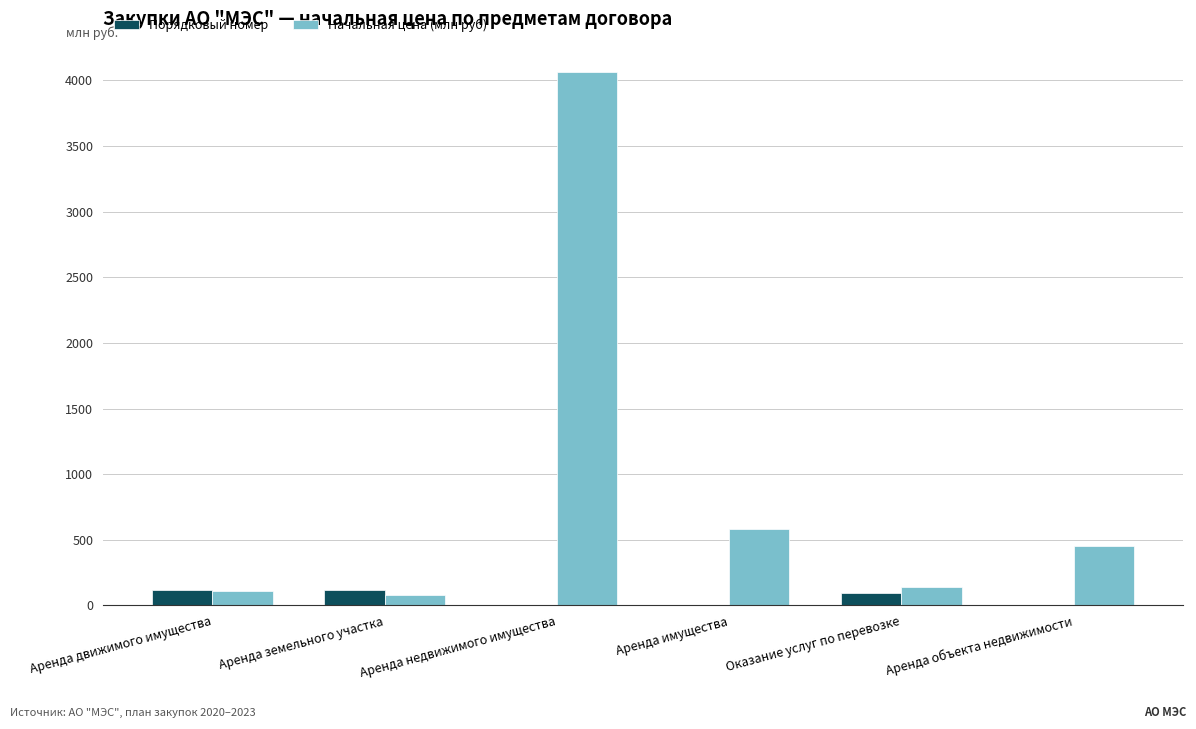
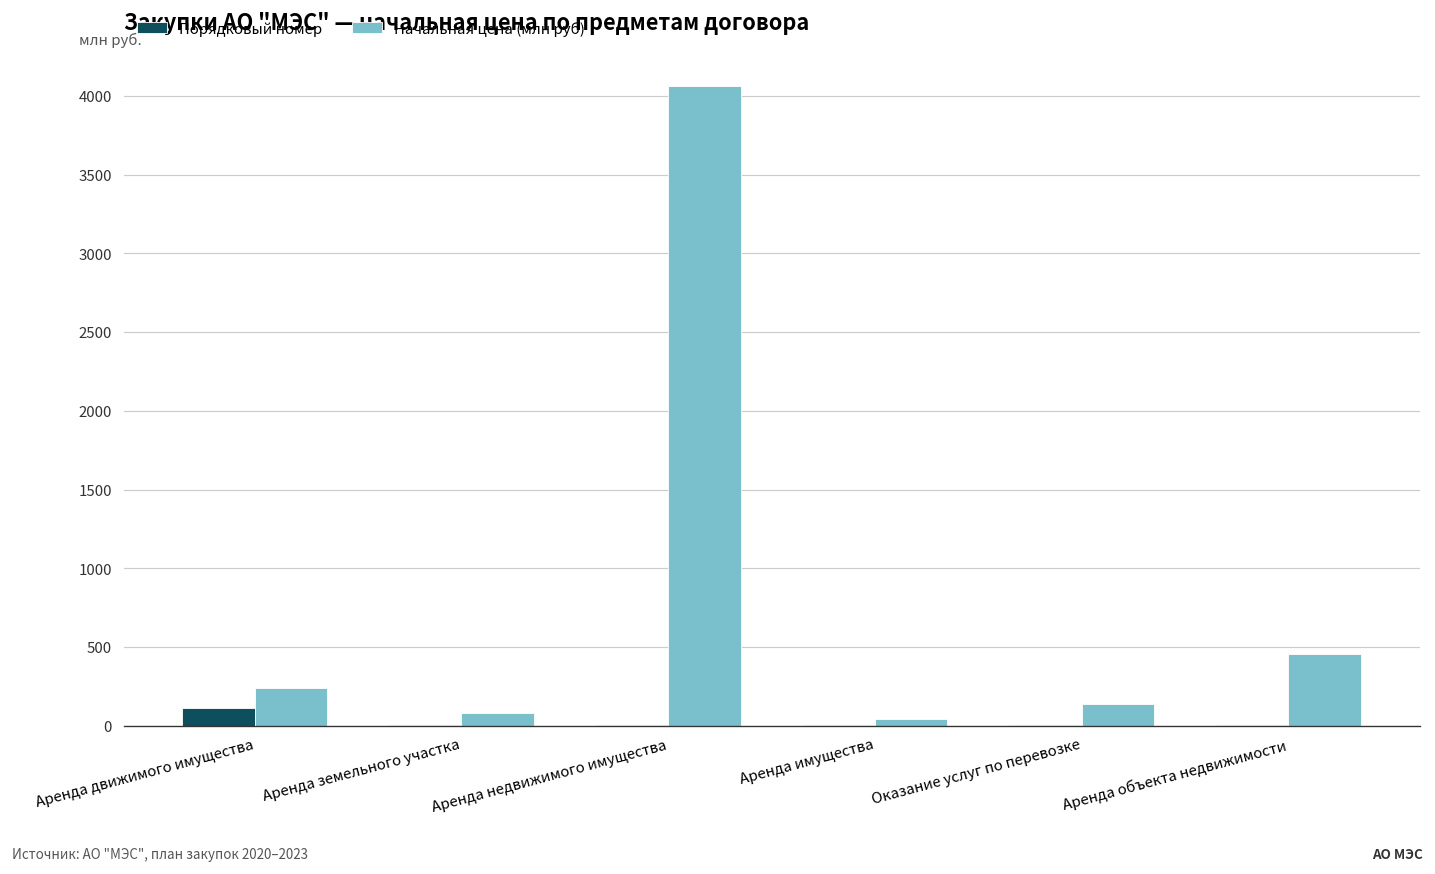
Начальная цена (млн руб), Аренда движимого имущества: 110 -> 240
Порядковый номер, Аренда земельного участка: 120 -> 0
Начальная цена (млн руб), Аренда имущества: 590 -> 40
Порядковый номер, Оказание услуг по перевозке: 100 -> 10
